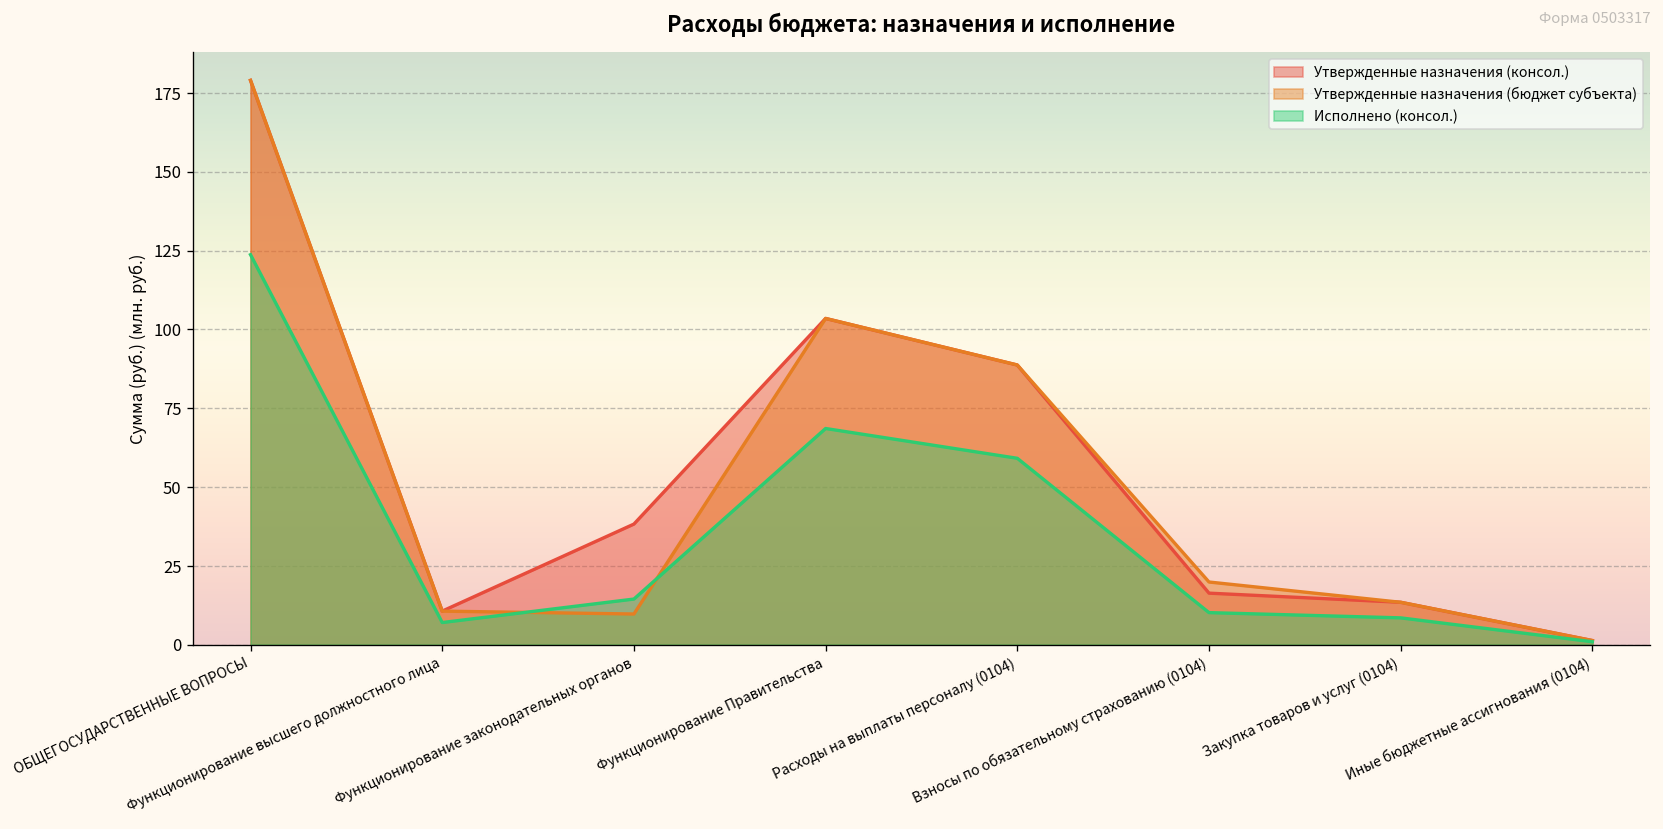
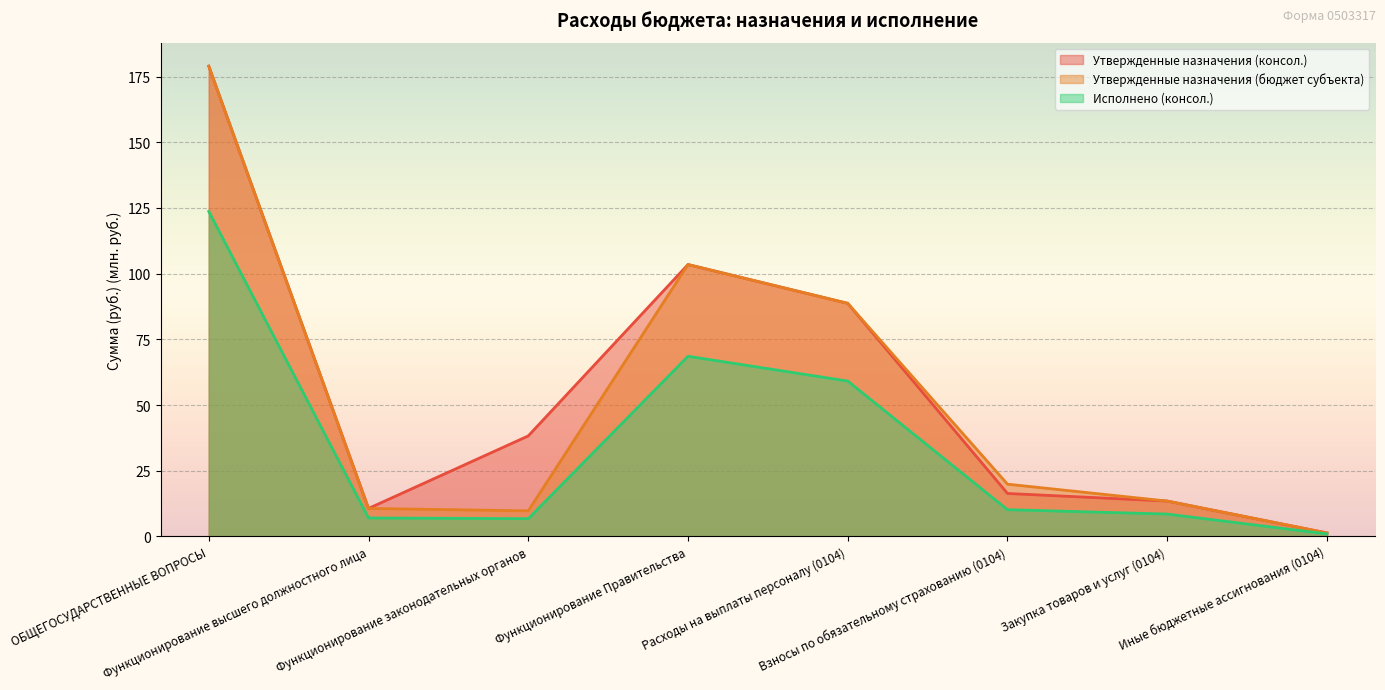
Исполнено (консол.), Функционирование законодательных органов: 14 -> 7
